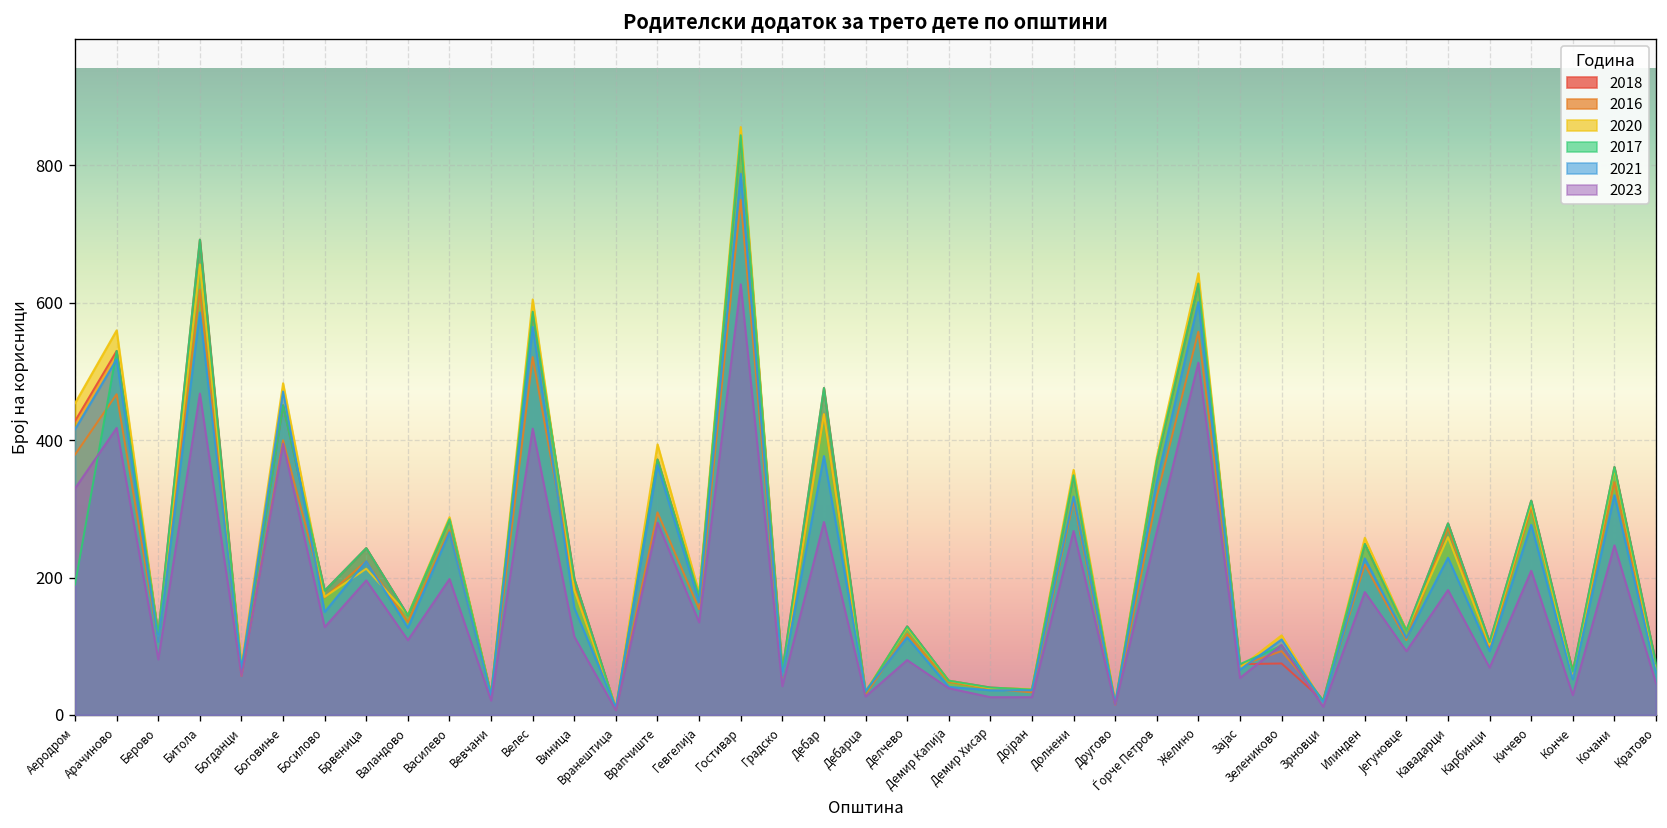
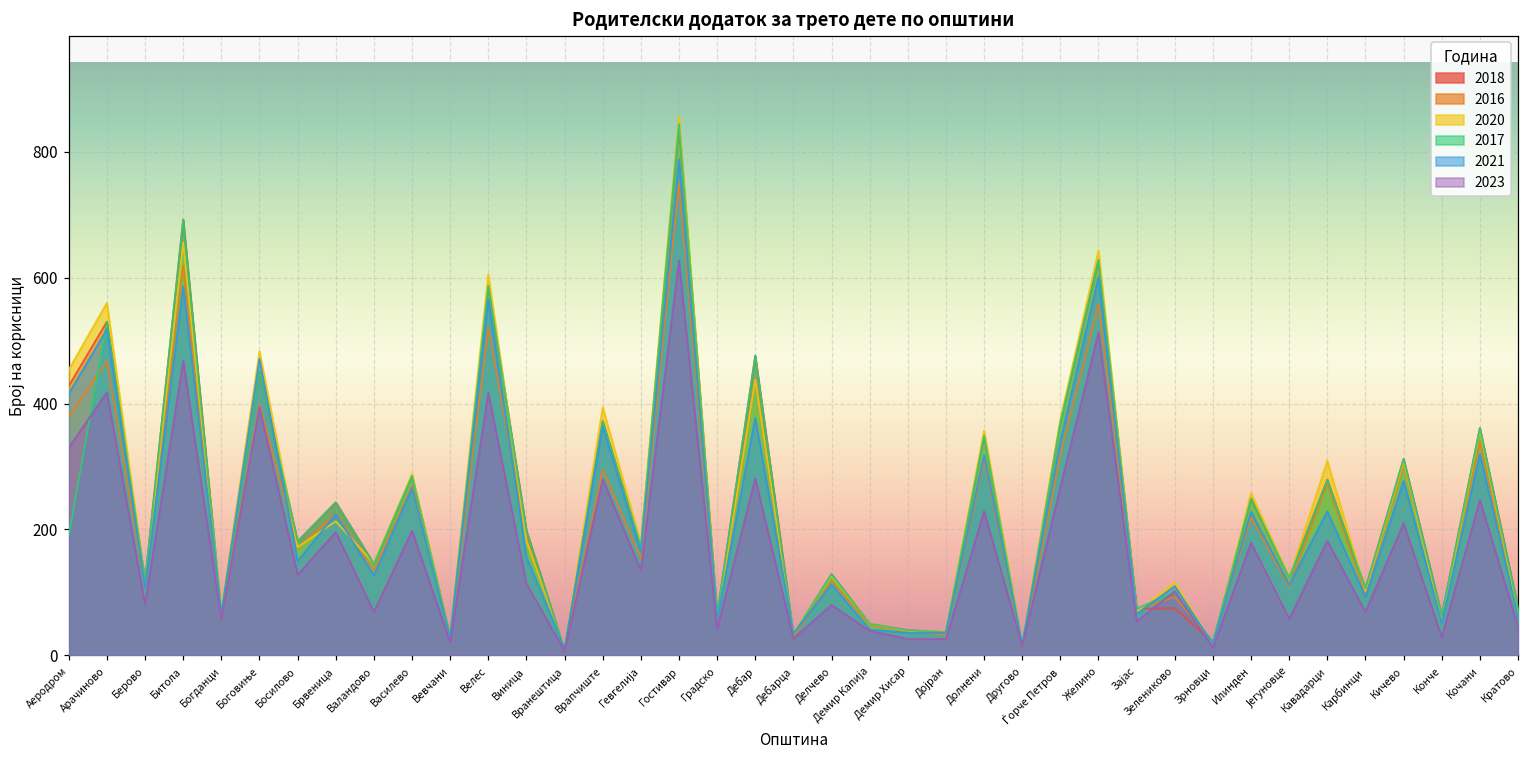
2023, Валандово: 110 -> 70
2023, Долнени: 270 -> 230
2023, Јегуновце: 90 -> 60
2020, Кавадарци: 260 -> 310
